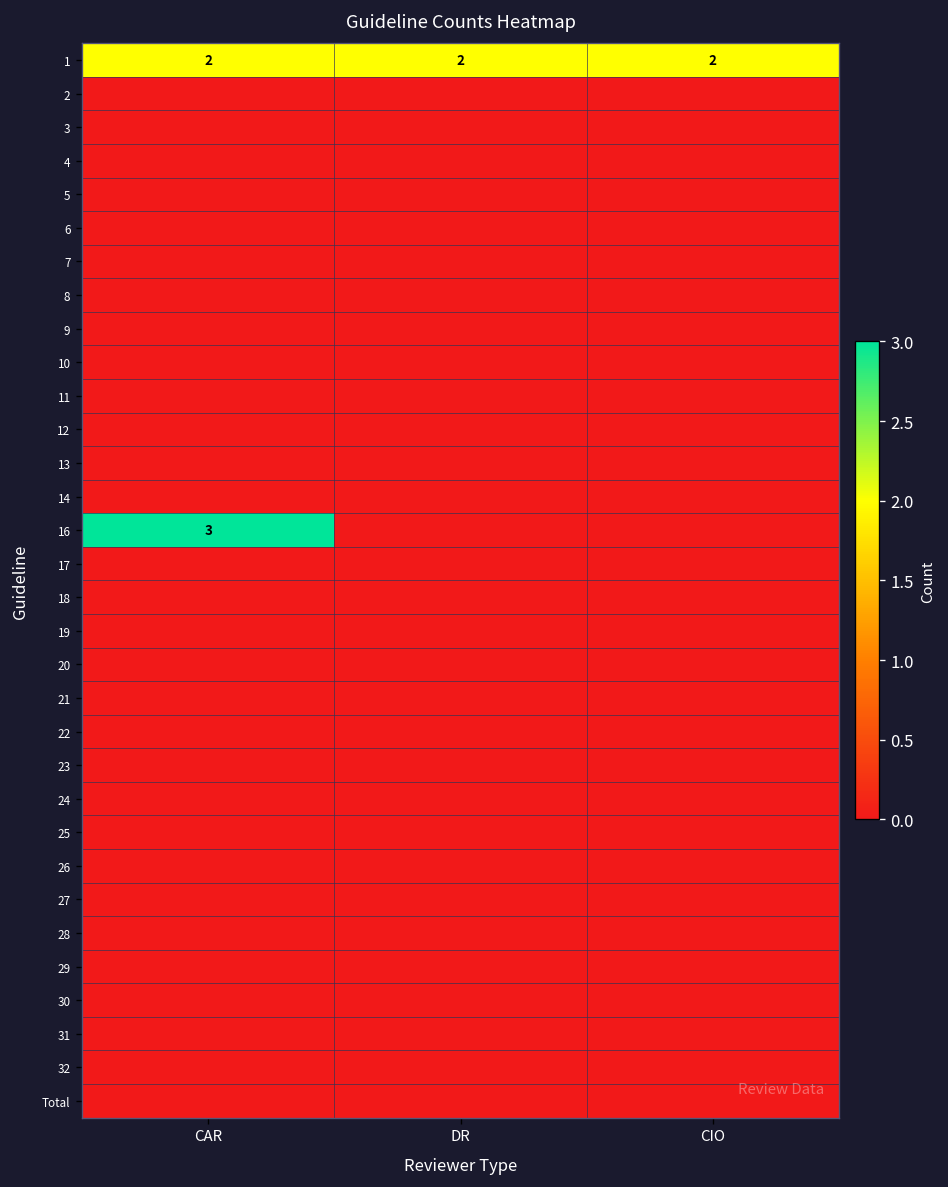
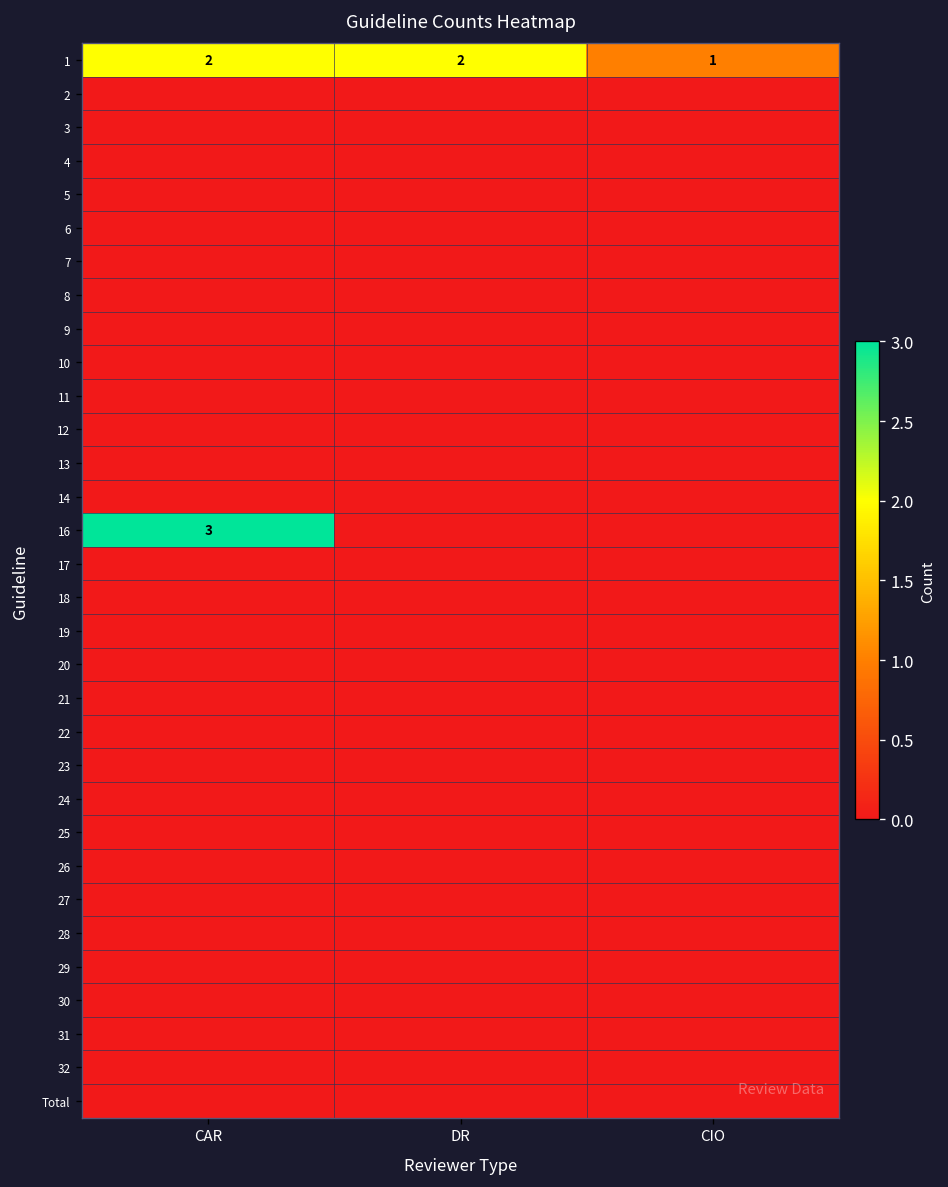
1, CIO: 2 -> 1
